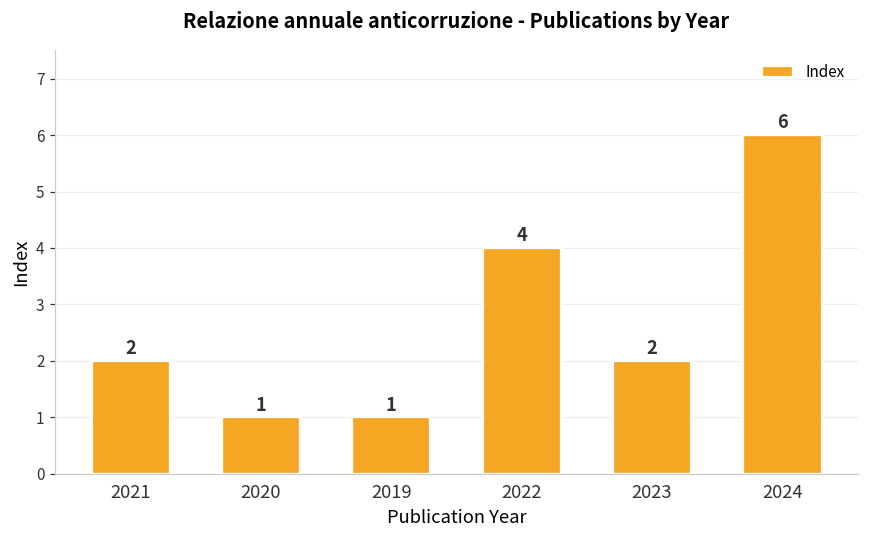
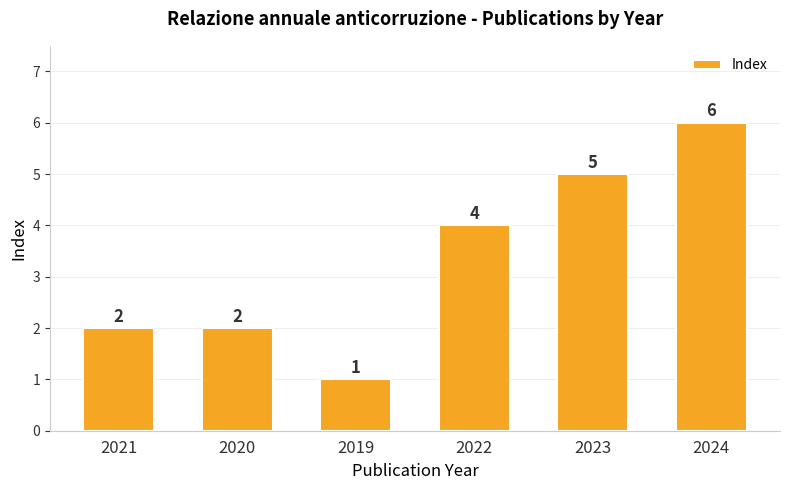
2020: 1 -> 2
2023: 2 -> 5
